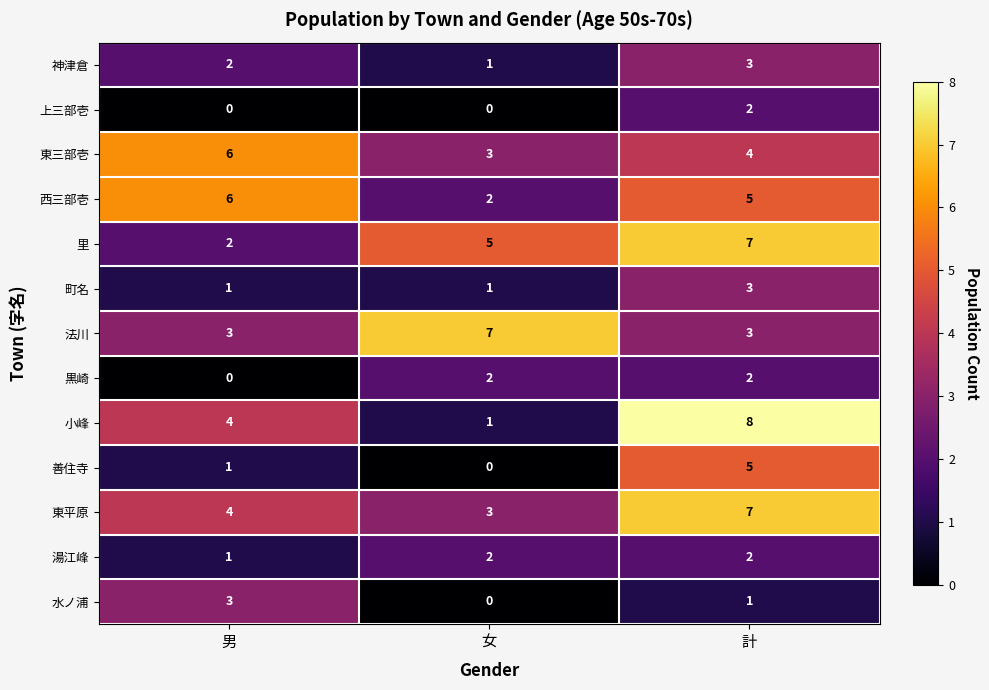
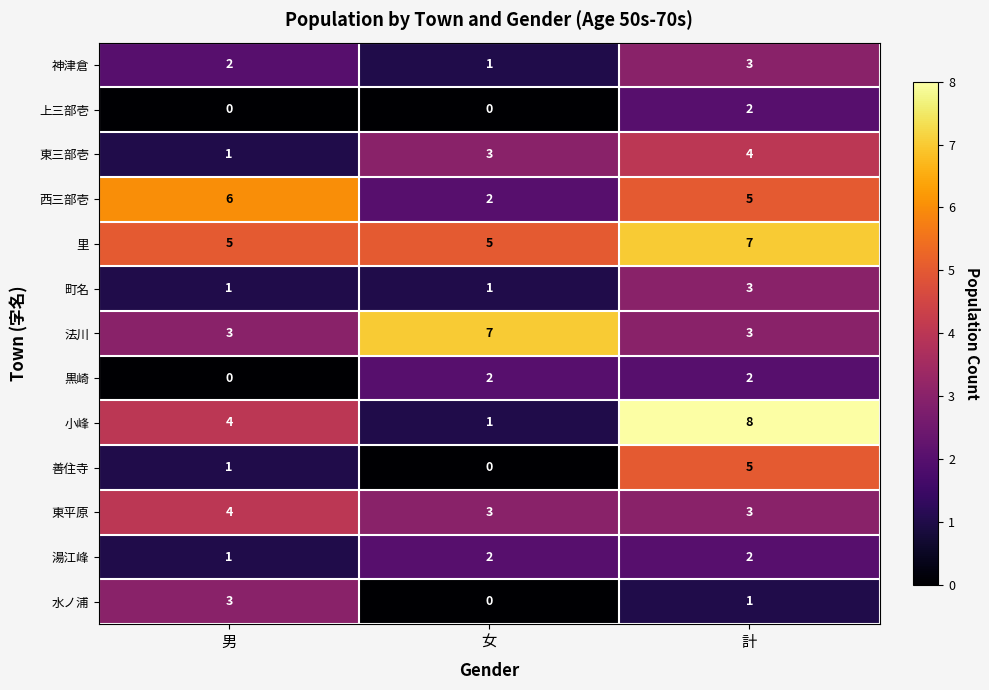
東三部壱, 男: 6 -> 1
里, 男: 2 -> 5
東平原, 計: 7 -> 3
